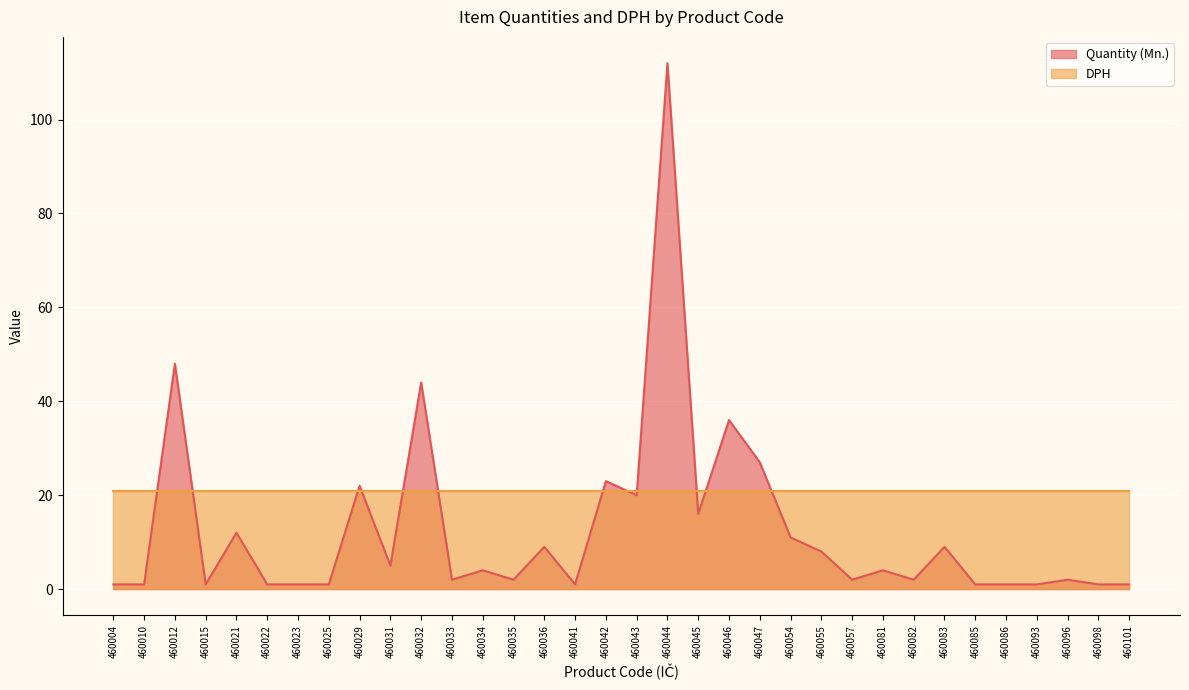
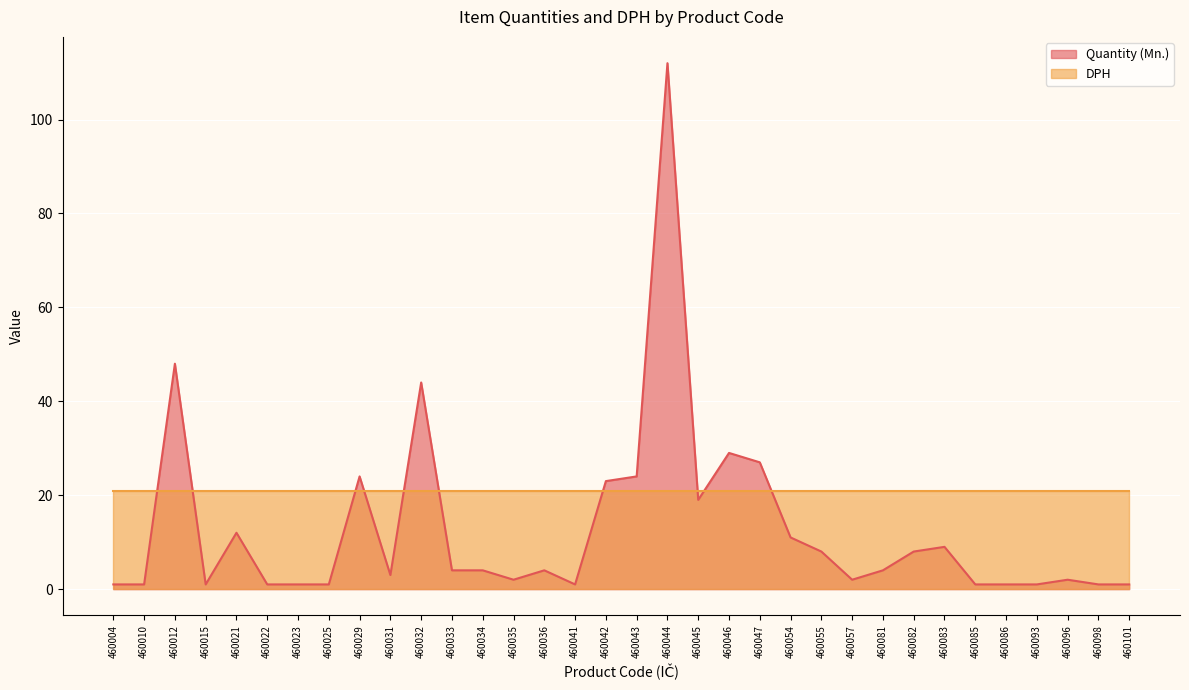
Quantity (Mn.), 460029: 22 -> 24
Quantity (Mn.), 460031: 5 -> 3
Quantity (Mn.), 460033: 2 -> 4
Quantity (Mn.), 460036: 9 -> 4
Quantity (Mn.), 460043: 20 -> 24
Quantity (Mn.), 460045: 16 -> 19
Quantity (Mn.), 460046: 36 -> 29
Quantity (Mn.), 460082: 2 -> 8
